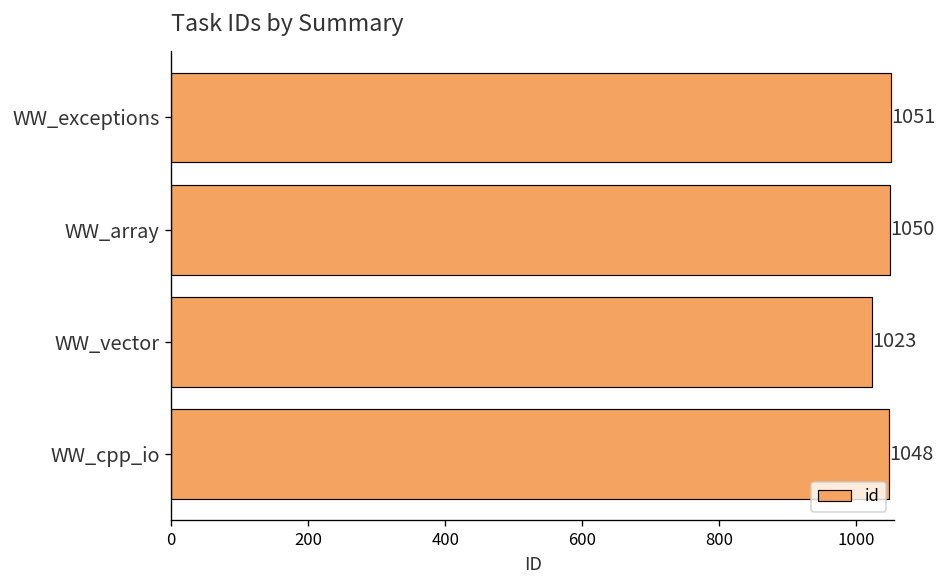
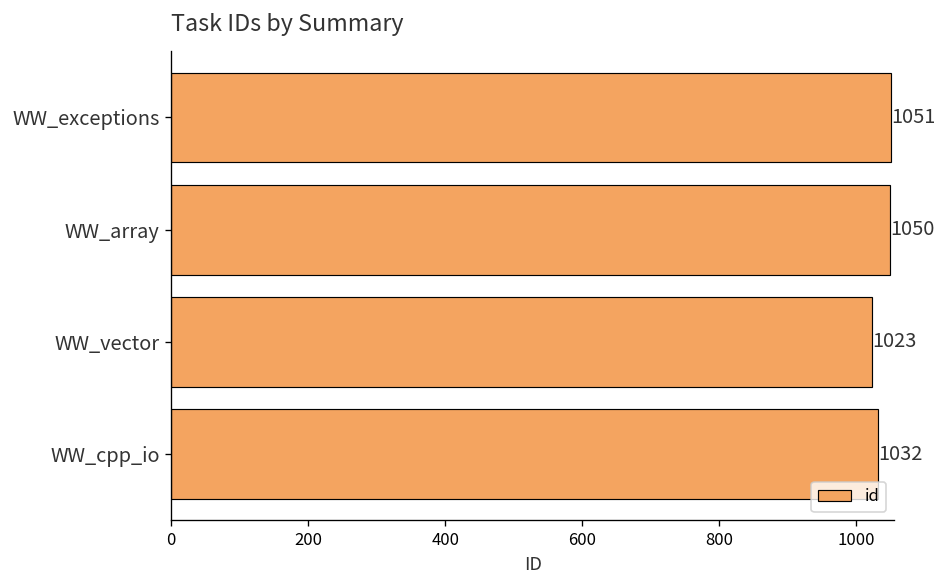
WW_cpp_io: 1048 -> 1032
